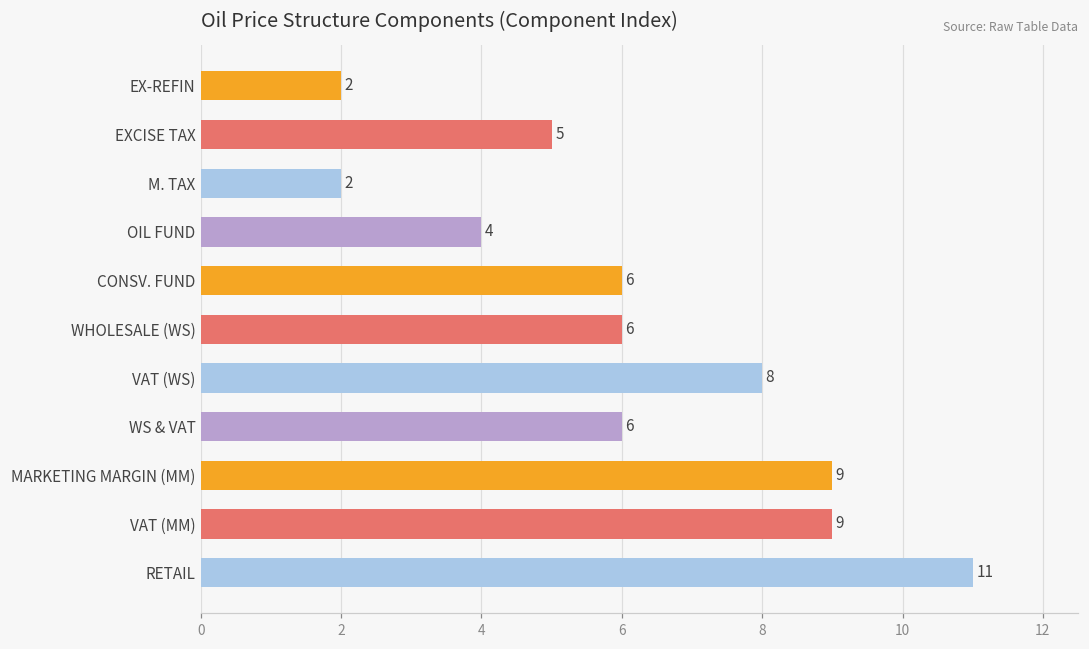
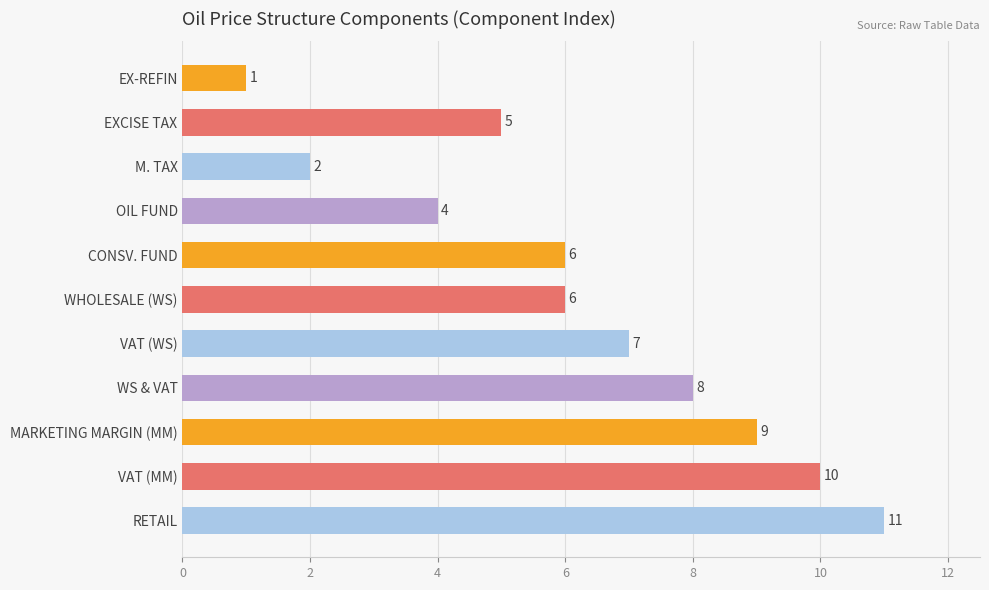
EX-REFIN: 2 -> 1
VAT (WS): 8 -> 7
WS & VAT: 6 -> 8
VAT (MM): 9 -> 10
